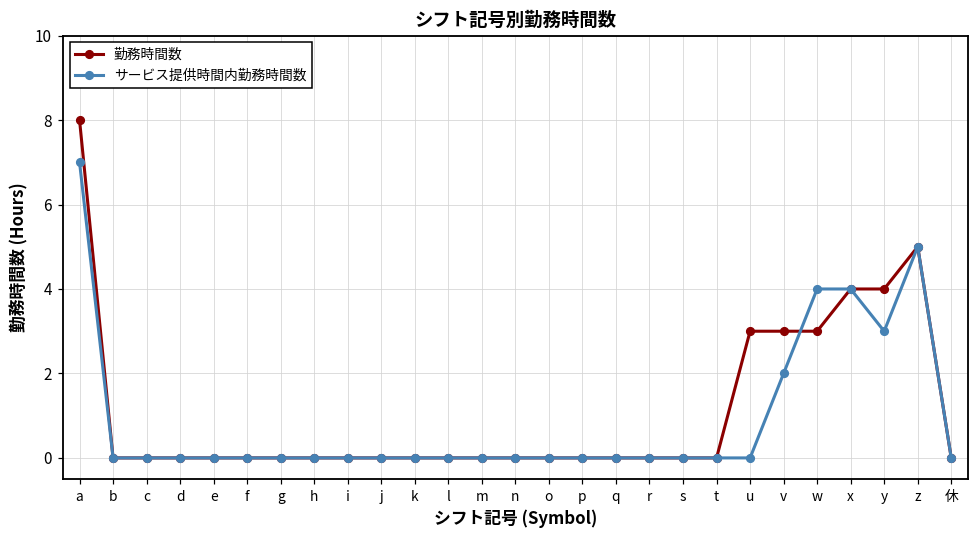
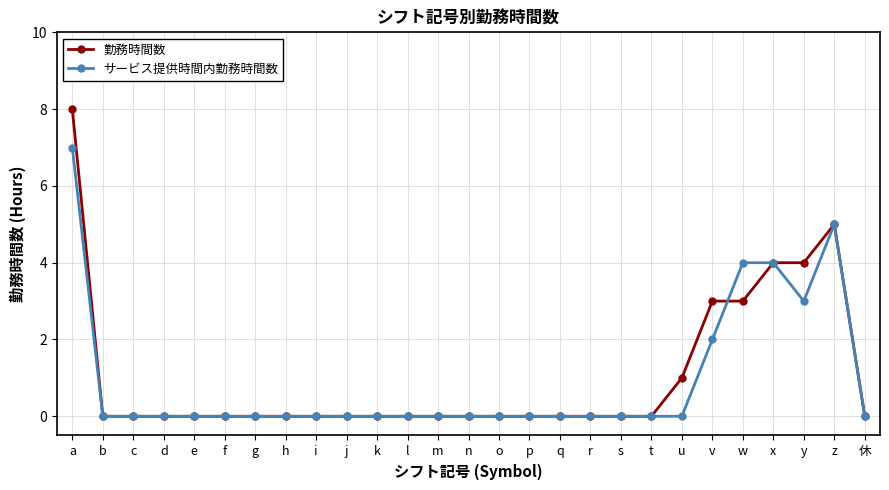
勤務時間数, u: 3 -> 1
